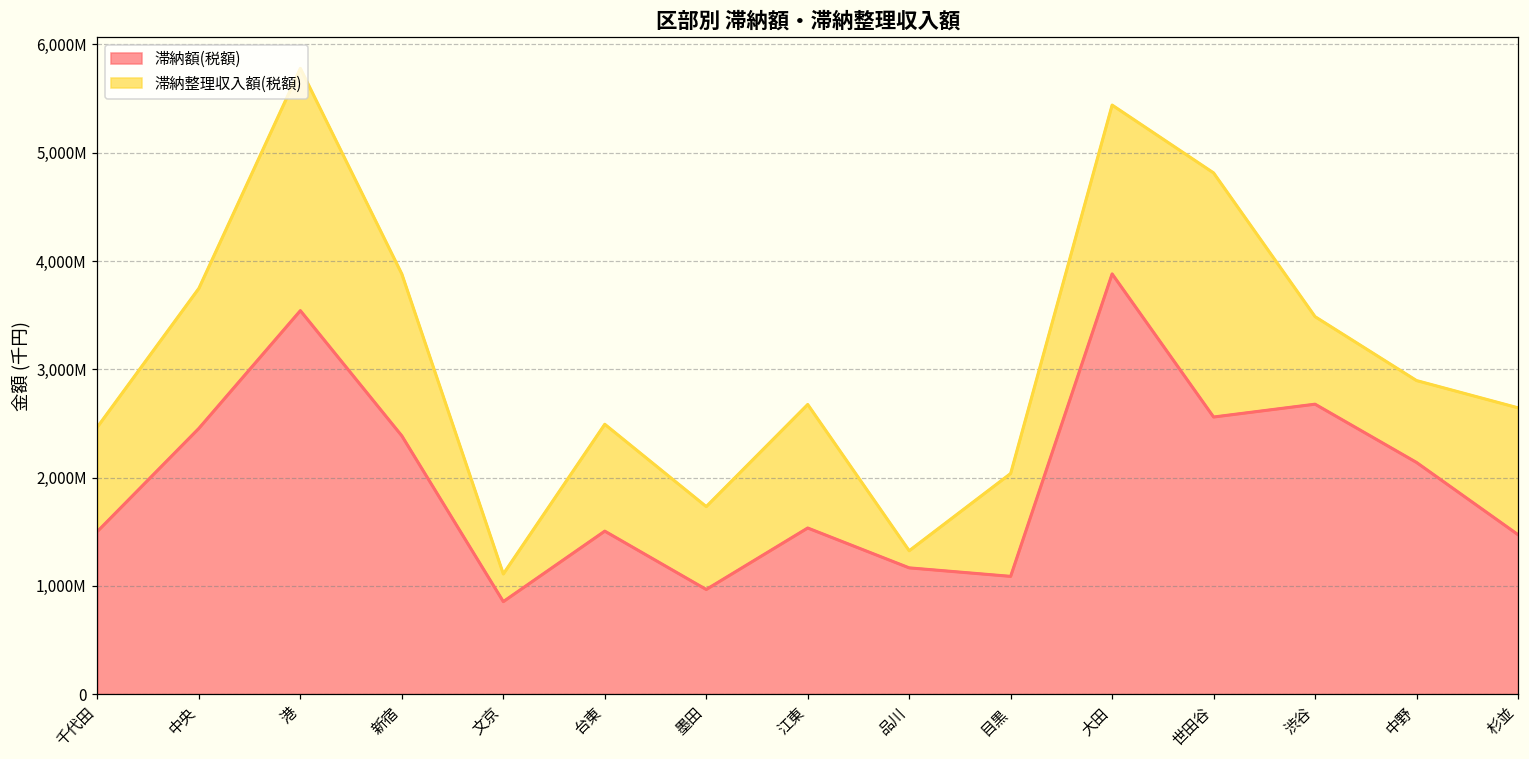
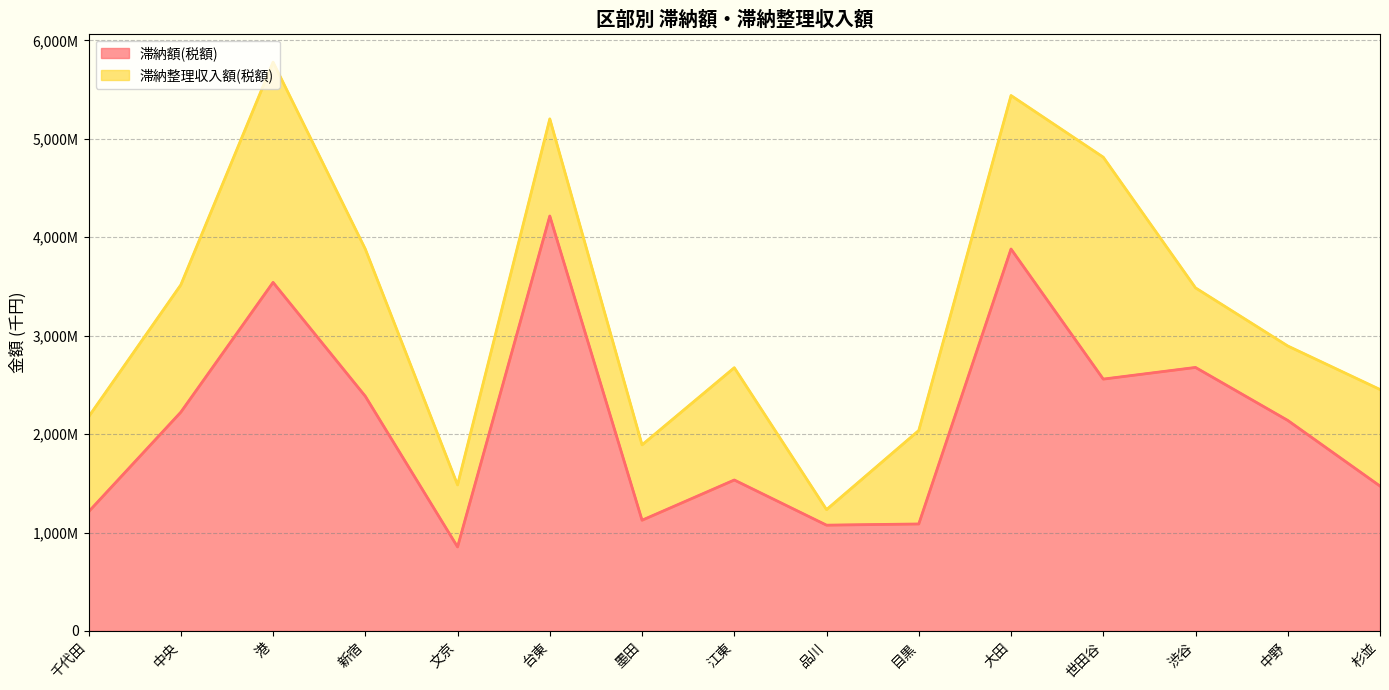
滞納額(税額), 千代田: 1,500,000,000 -> 1,200,000,000
滞納額(税額), 中央: 2,500,000,000 -> 2,200,000,000
滞納整理収入額(税額), 文京: 300,000,000 -> 600,000,000
滞納額(税額), 台東: 1,500,000,000 -> 4,200,000,000
滞納額(税額), 墨田: 1,000,000,000 -> 1,100,000,000
滞納額(税額), 品川: 1,200,000,000 -> 1,100,000,000
滞納整理収入額(税額), 杉並: 1,200,000,000 -> 1,000,000,000
